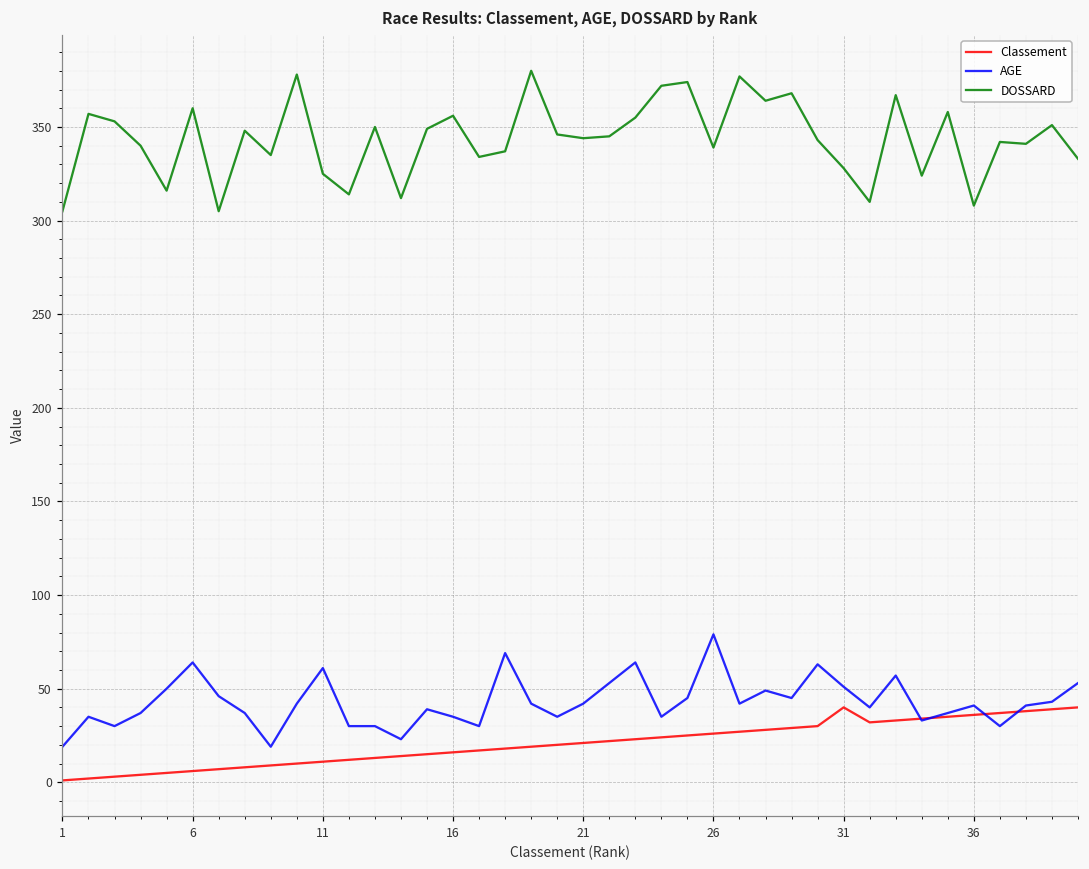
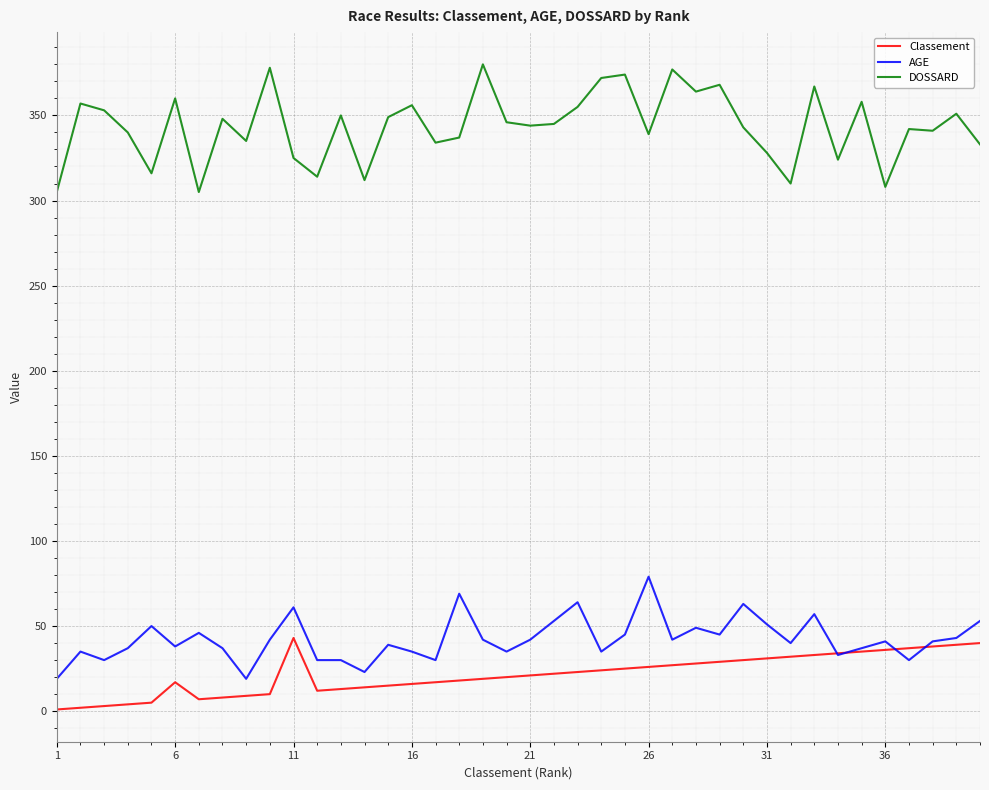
Classement, 6: 6 -> 17
AGE, 6: 64 -> 38
Classement, 11: 11 -> 43
Classement, 31: 40 -> 31
